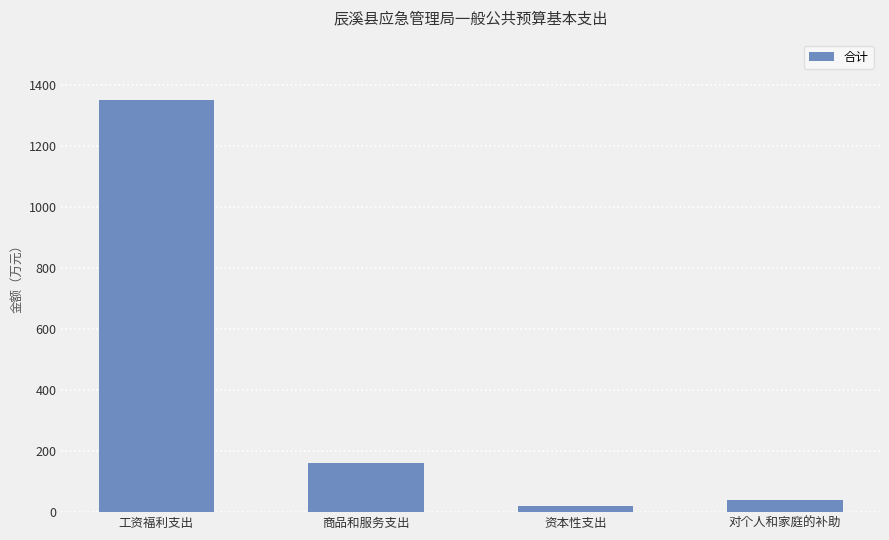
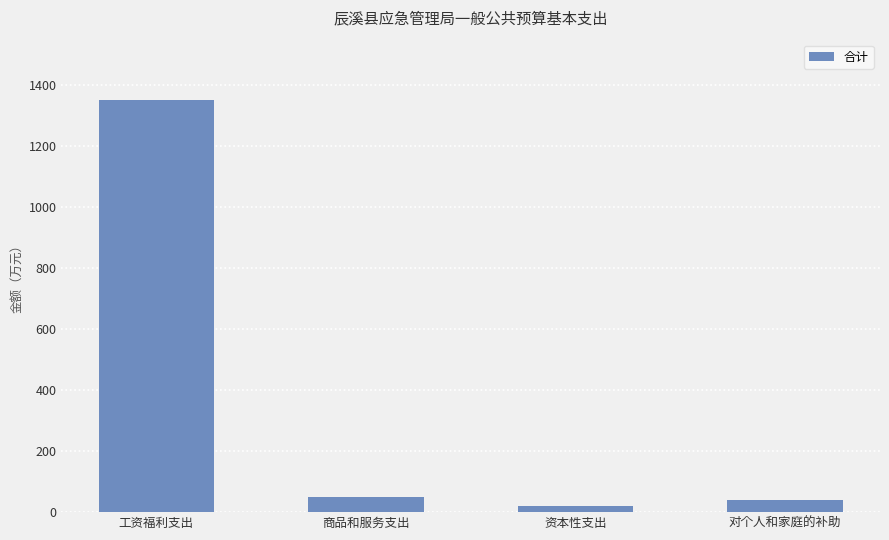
商品和服务支出: 160 -> 50
